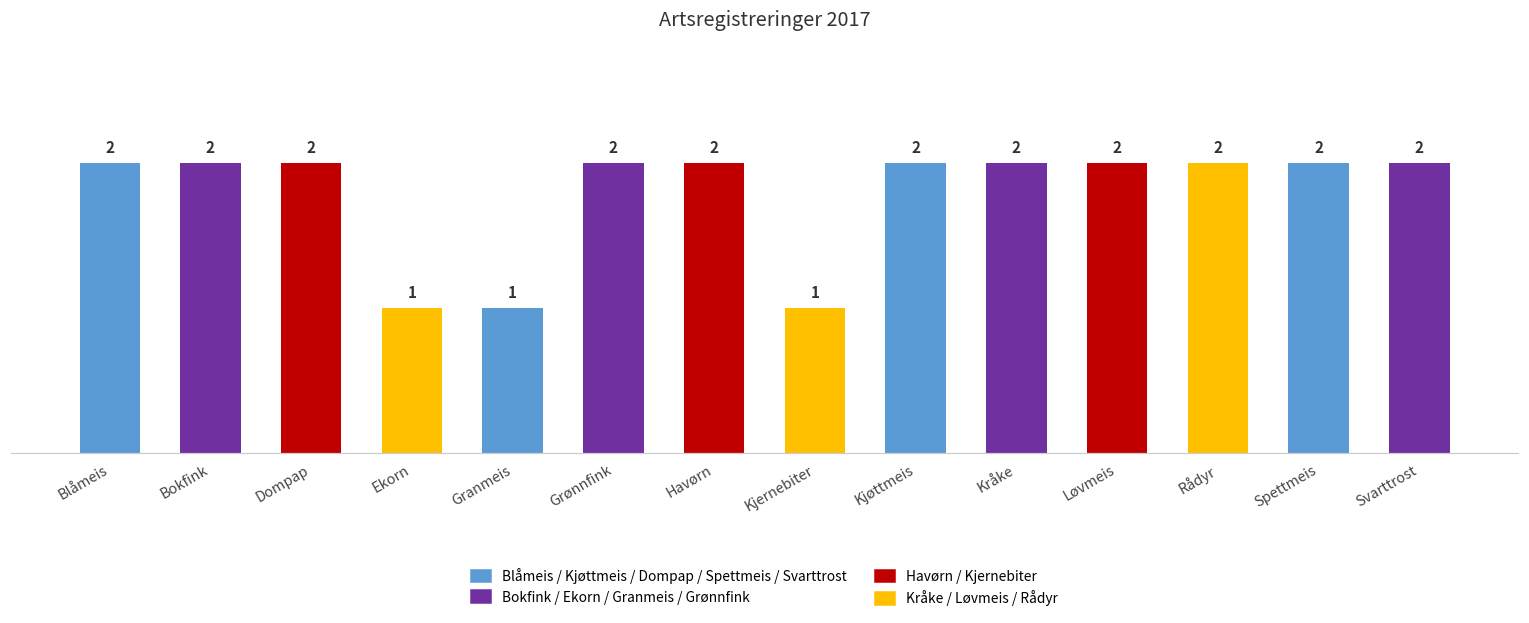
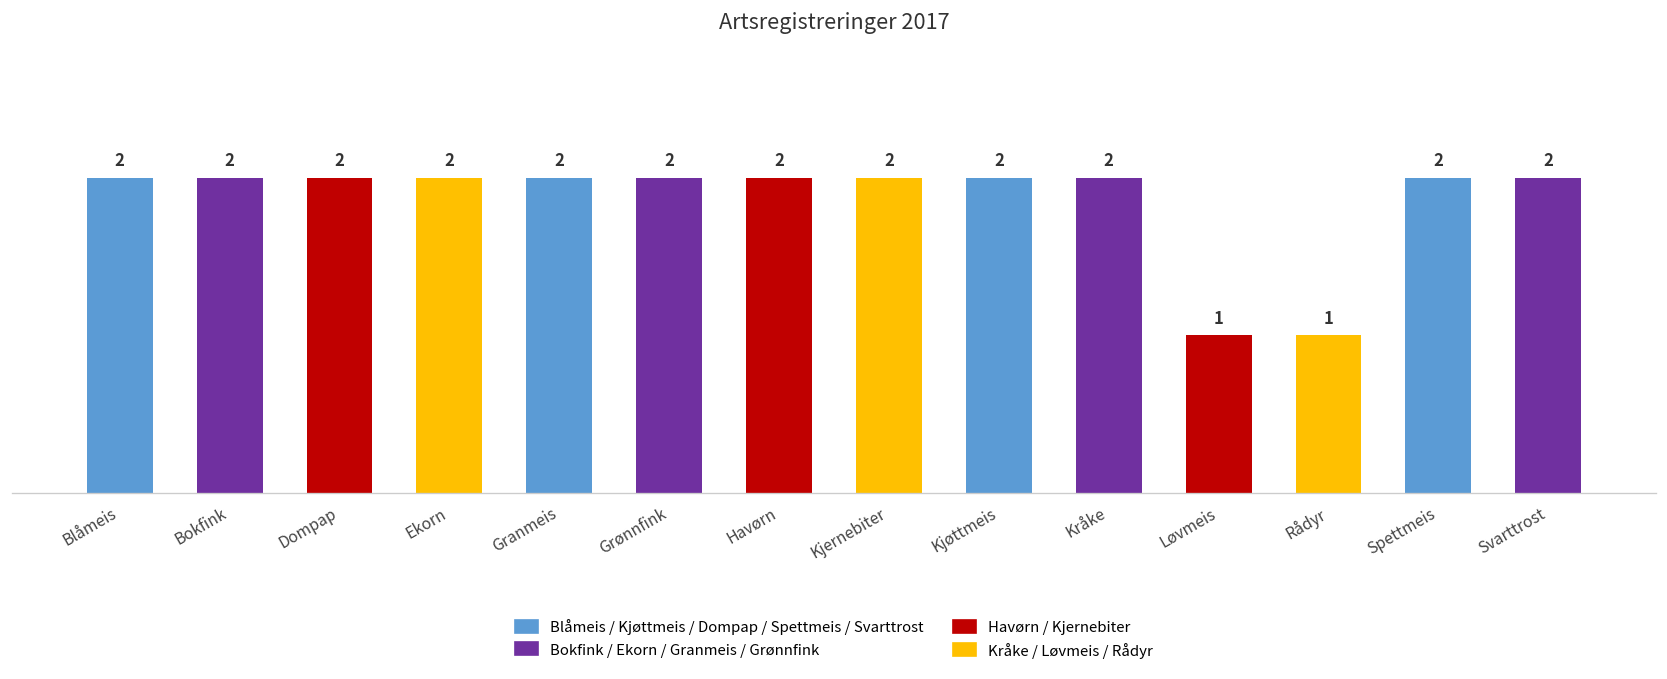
Ekorn: 1 -> 2
Granmeis: 1 -> 2
Kjernebiter: 1 -> 2
Løvmeis: 2 -> 1
Rådyr: 2 -> 1
